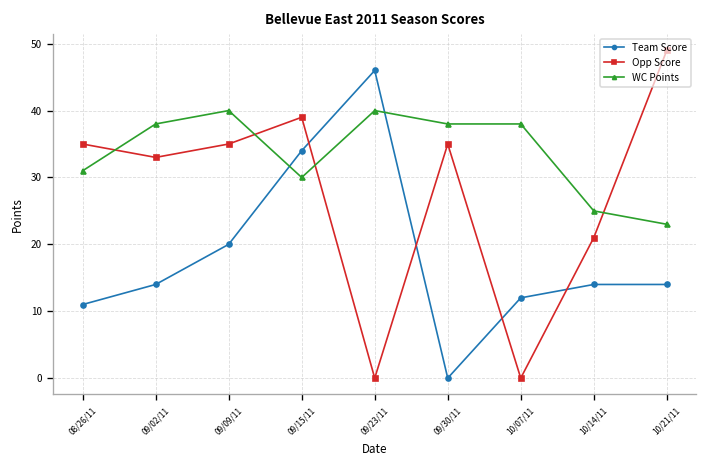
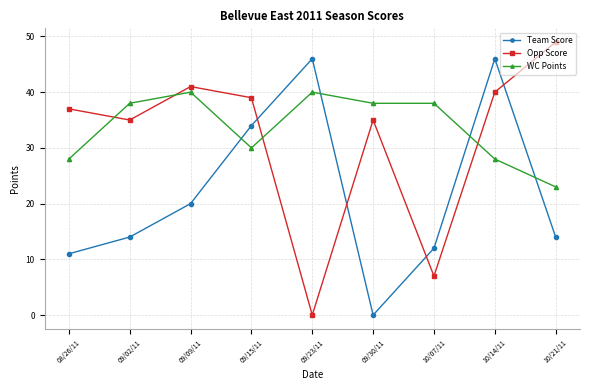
Opp Score, 08/26/11: 35 -> 37
WC Points, 08/26/11: 31 -> 28
Opp Score, 09/02/11: 33 -> 35
Opp Score, 09/09/11: 35 -> 41
Opp Score, 10/07/11: 0 -> 7
Team Score, 10/14/11: 14 -> 46
Opp Score, 10/14/11: 21 -> 40
WC Points, 10/14/11: 25 -> 28
